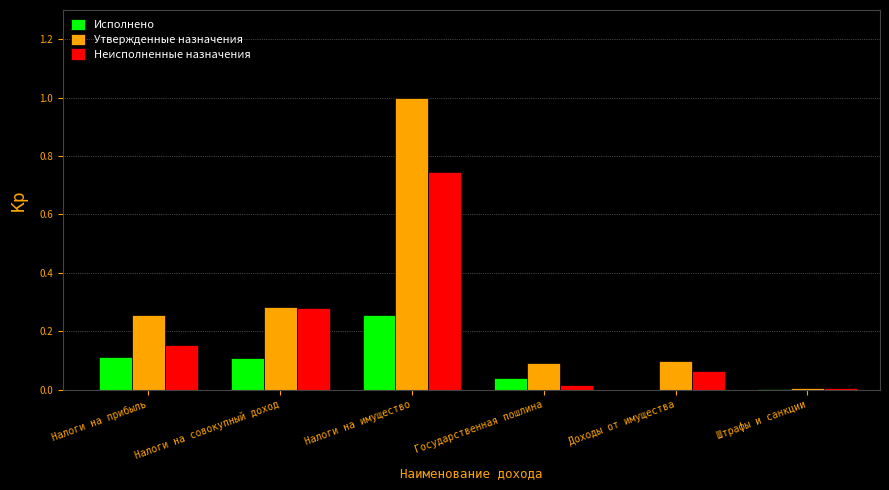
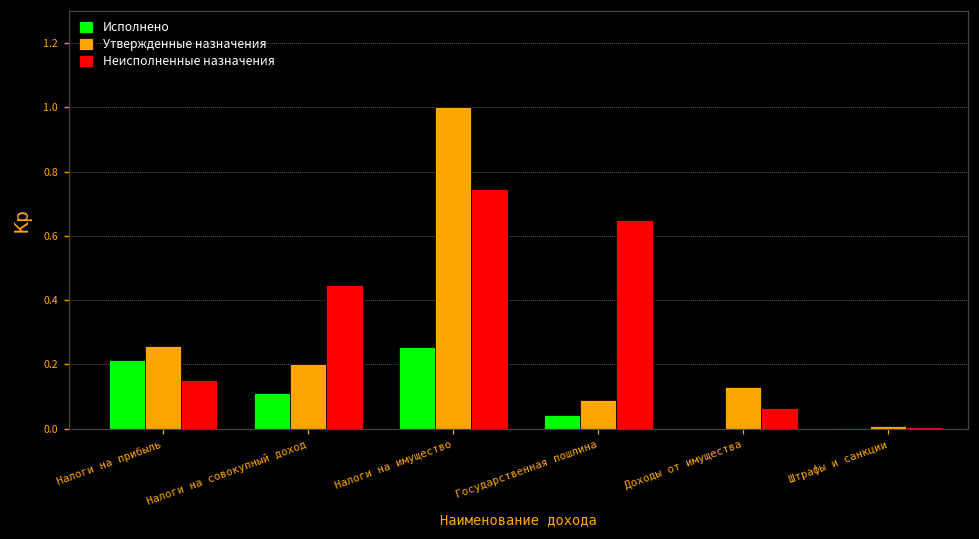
Исполнено, Налоги на прибыль: 0.11 -> 0.21
Утвержденные назначения, Налоги на совокупный доход: 0.28 -> 0.20
Неисполненные назначения, Налоги на совокупный доход: 0.28 -> 0.45
Неисполненные назначения, Государственная пошлина: 0.01 -> 0.65
Утвержденные назначения, Доходы от имущества: 0.10 -> 0.13
